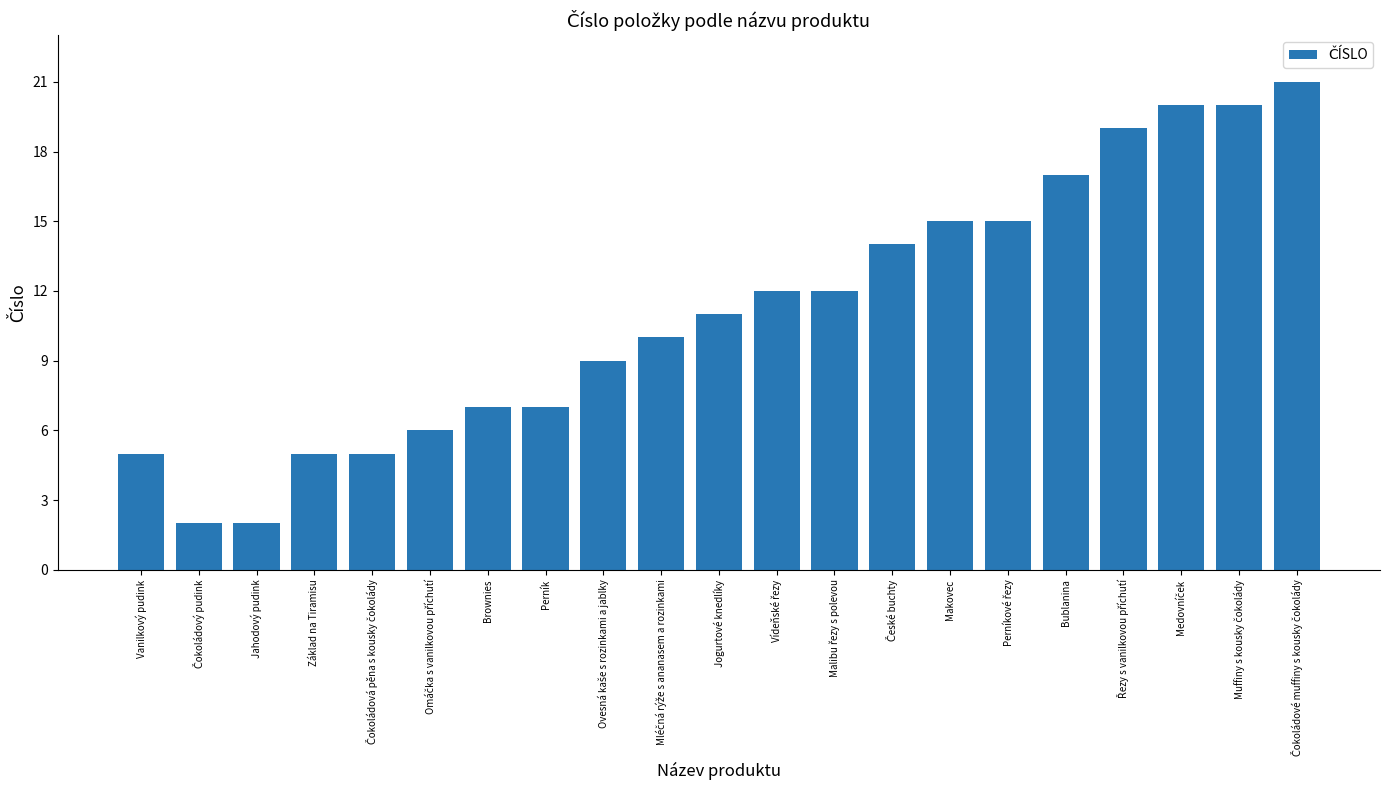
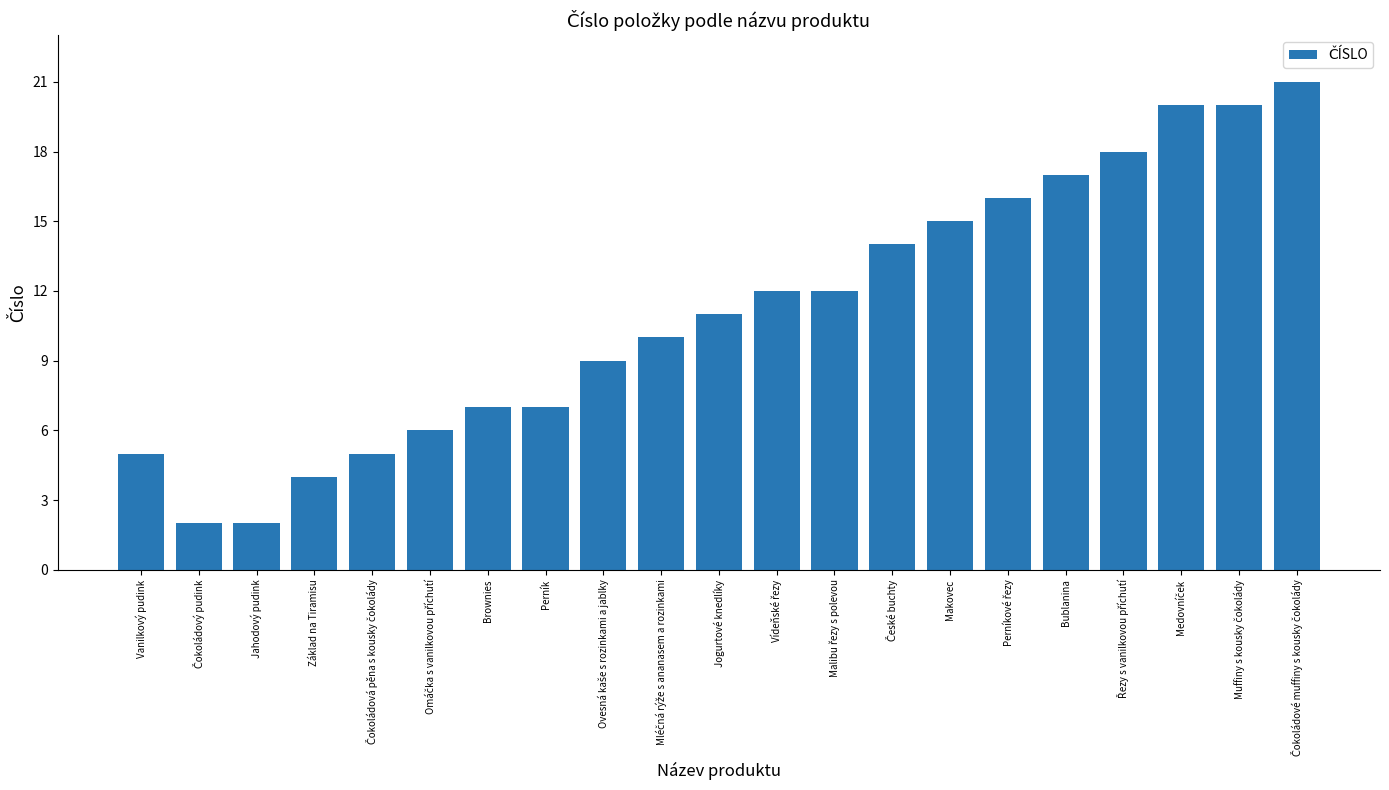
Základ na Tiramisu: 5 -> 4
Perníkové řezy: 15 -> 16
Řezy s vanilkovou příchutí: 19 -> 18
